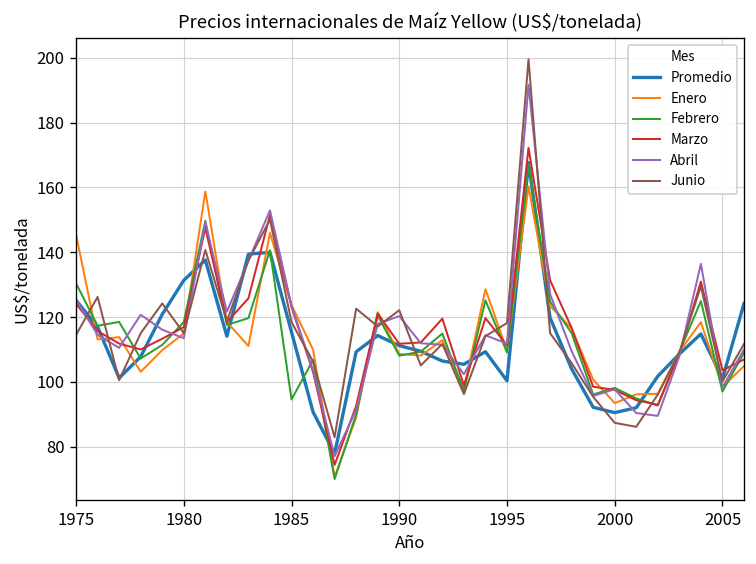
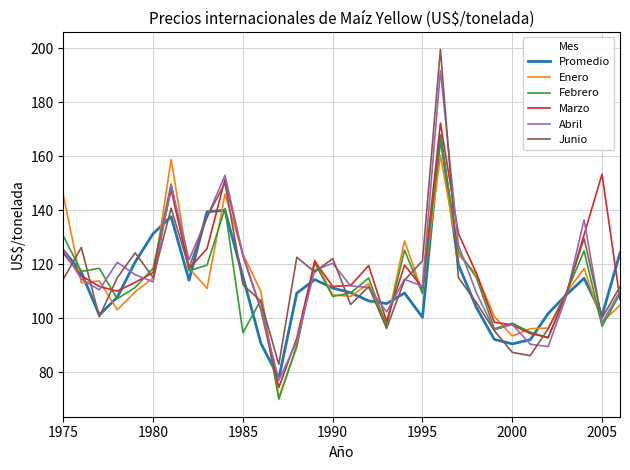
Junio, 1985: 118 -> 112
Junio, 1995: 118 -> 121
Marzo, 2005: 104 -> 153
